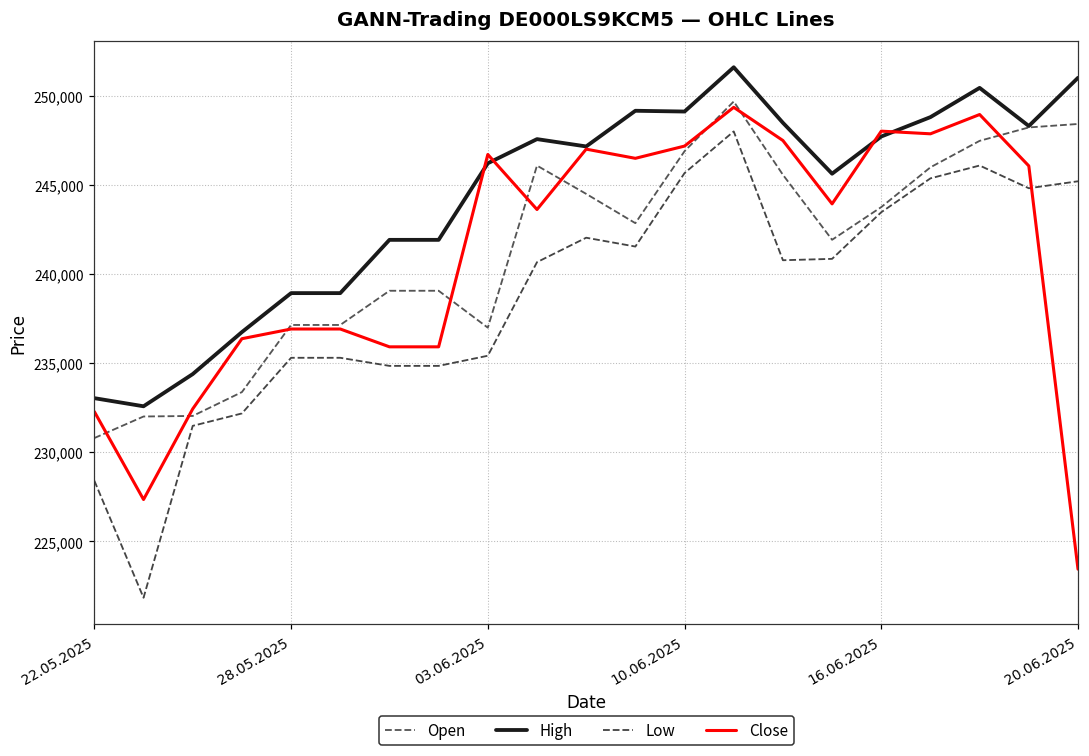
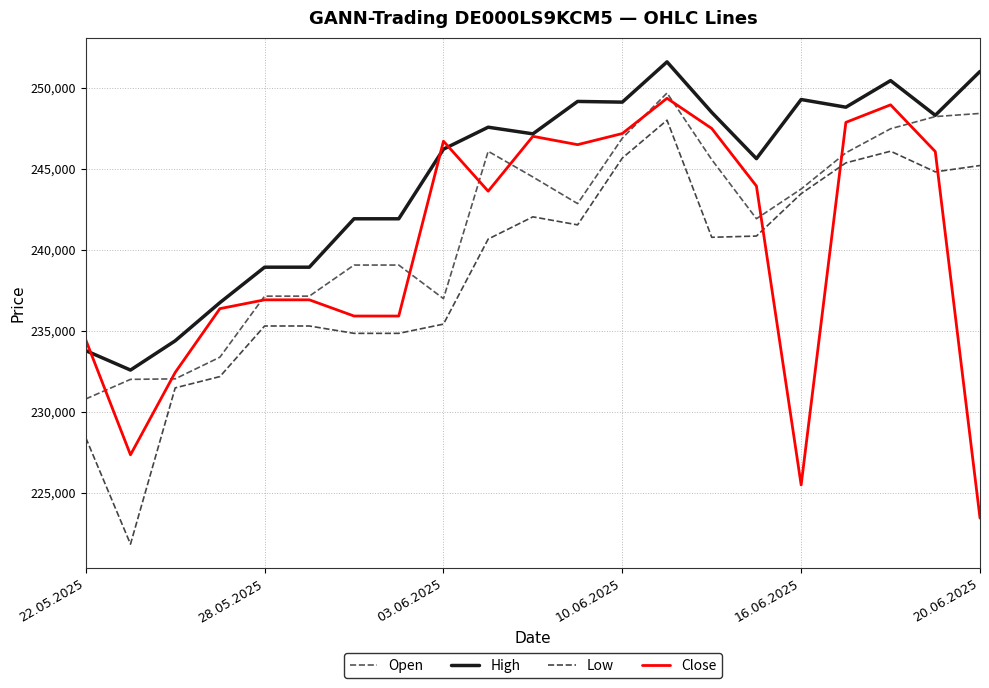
High, 22.05.2025: 233,000 -> 233,800
Close, 22.05.2025: 232,300 -> 234,400
High, 16.06.2025: 247,700 -> 249,300
Close, 16.06.2025: 248,000 -> 225,500
